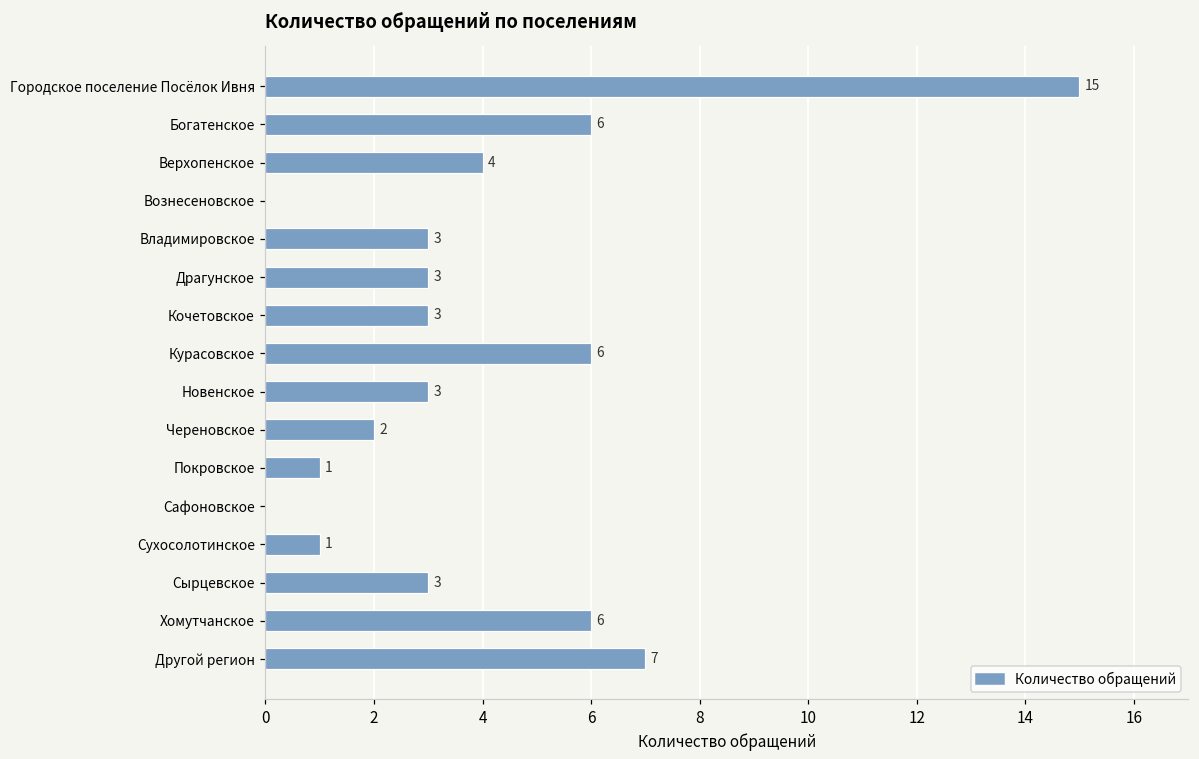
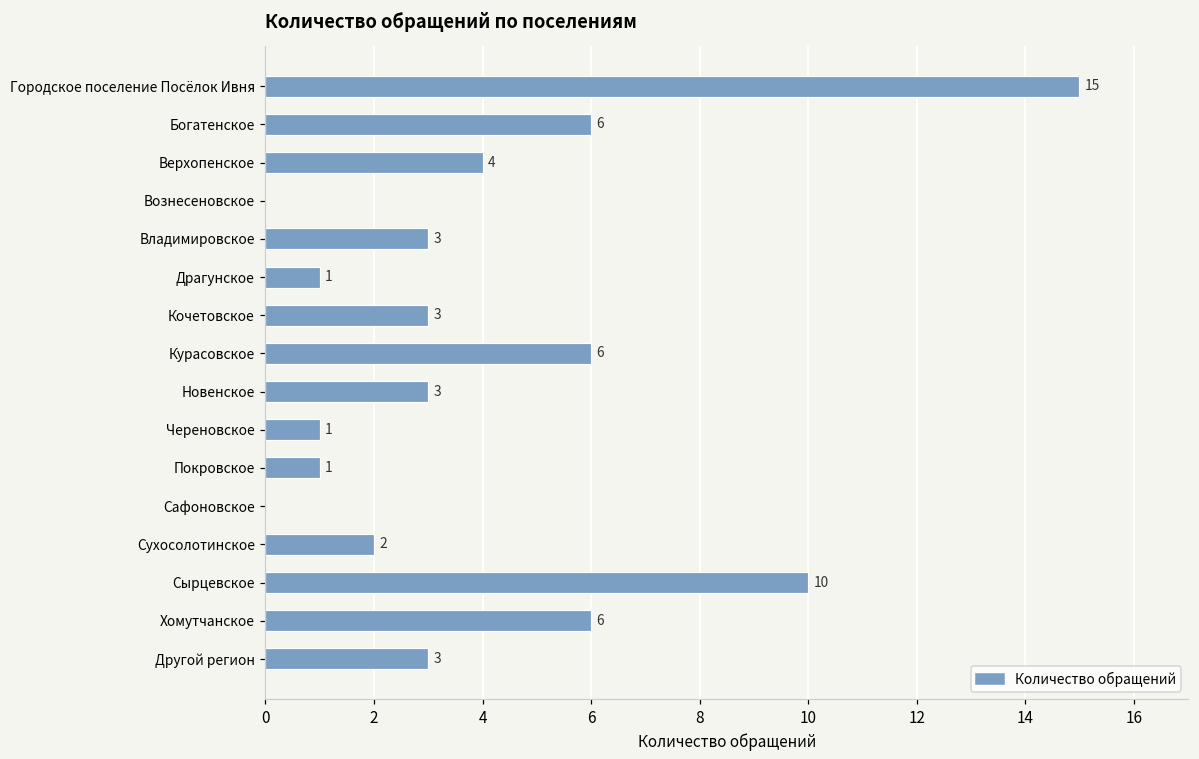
Драгунское: 3 -> 1
Череновское: 2 -> 1
Сухосолотинское: 1 -> 2
Сырцевское: 3 -> 10
Другой регион: 7 -> 3
